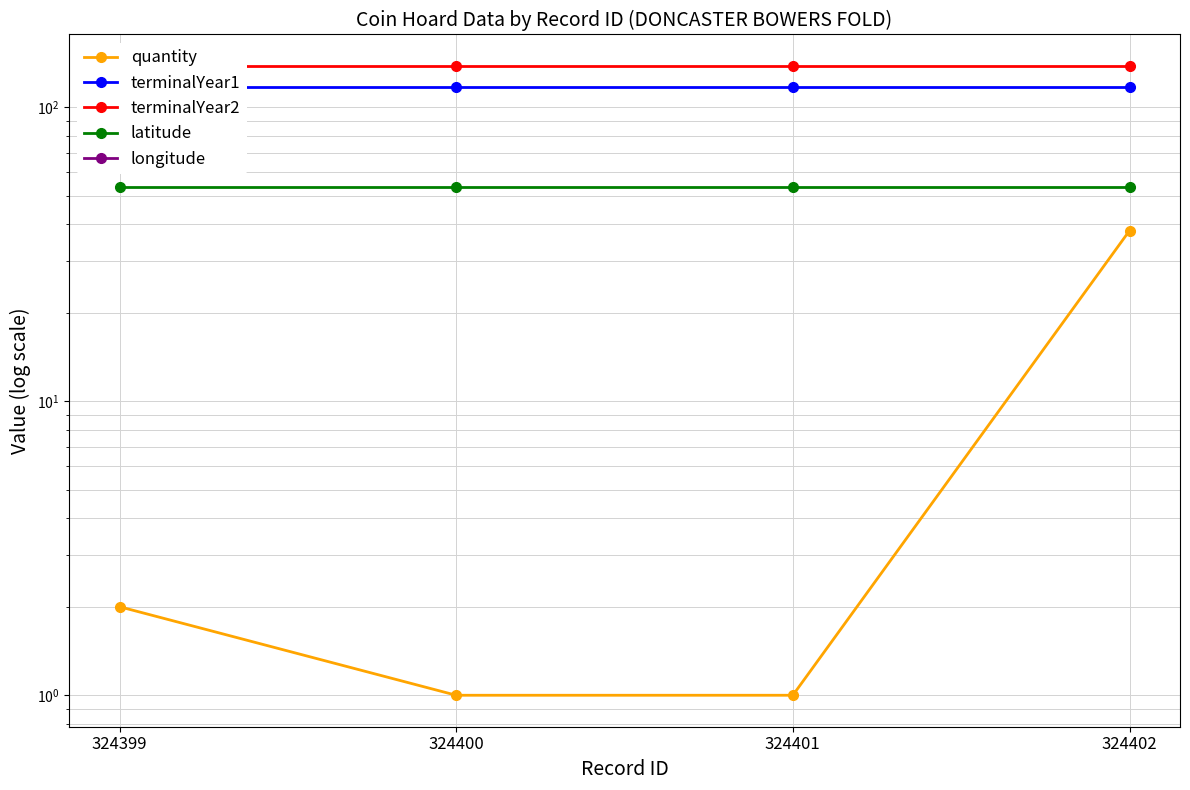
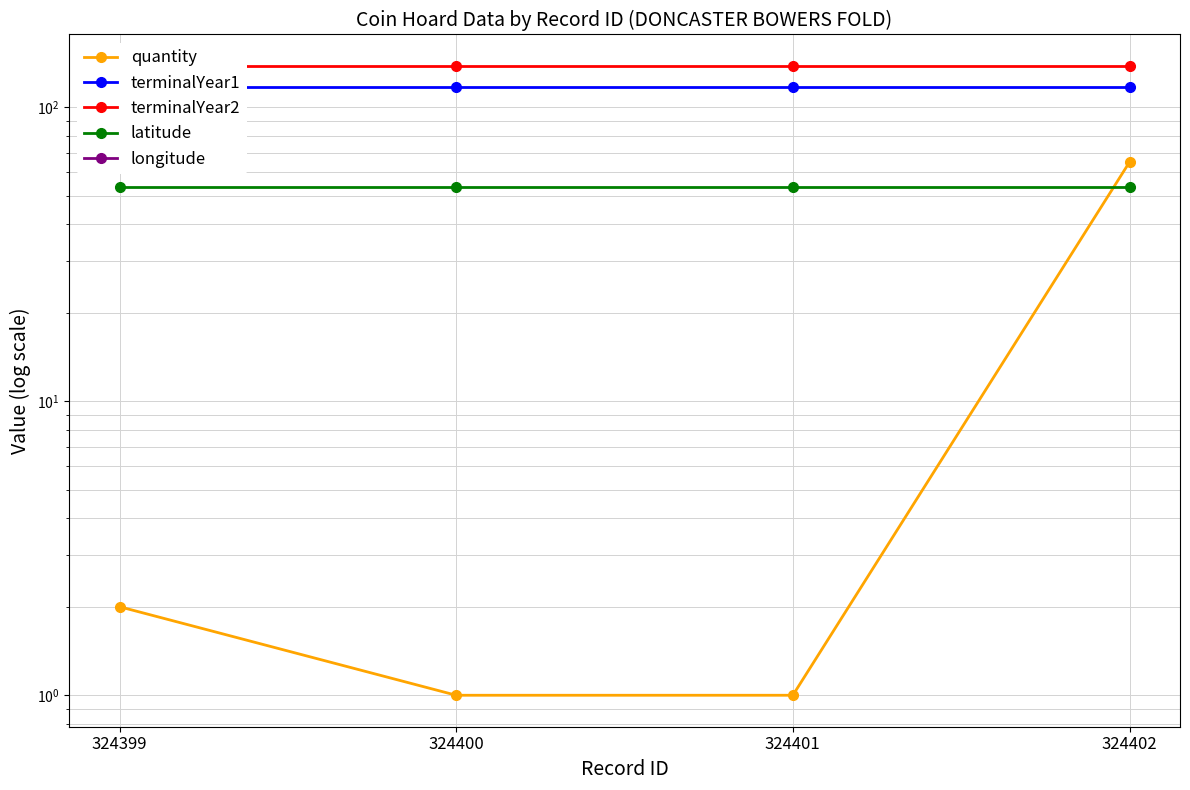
quantity, 324402: 38 -> 65
